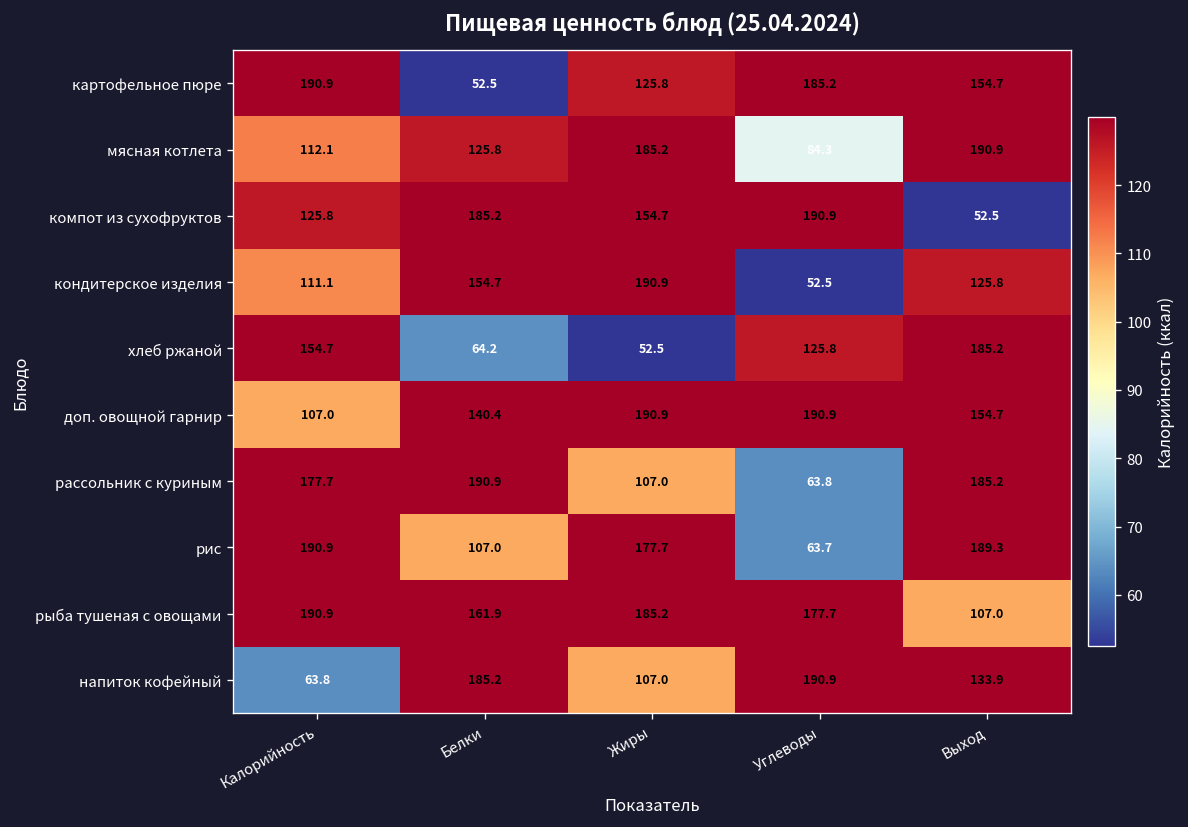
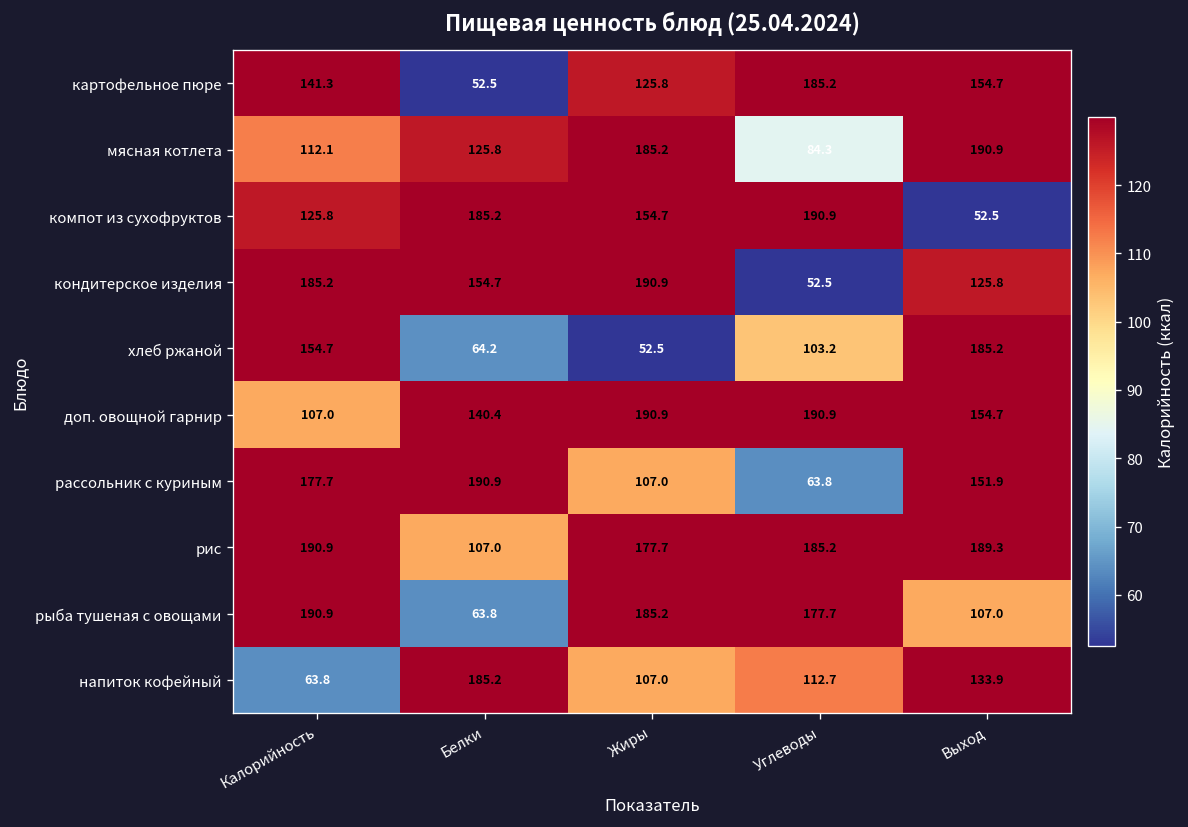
картофельное пюре, Калорийность: 190.9 -> 141.3
кондитерское изделия, Калорийность: 111.1 -> 185.2
хлеб ржаной, Углеводы: 125.8 -> 103.2
рассольник с куриным, Выход: 185.2 -> 151.9
рис, Углеводы: 63.7 -> 185.2
рыба тушеная с овощами, Белки: 161.9 -> 63.8
напиток кофейный, Углеводы: 190.9 -> 112.7
